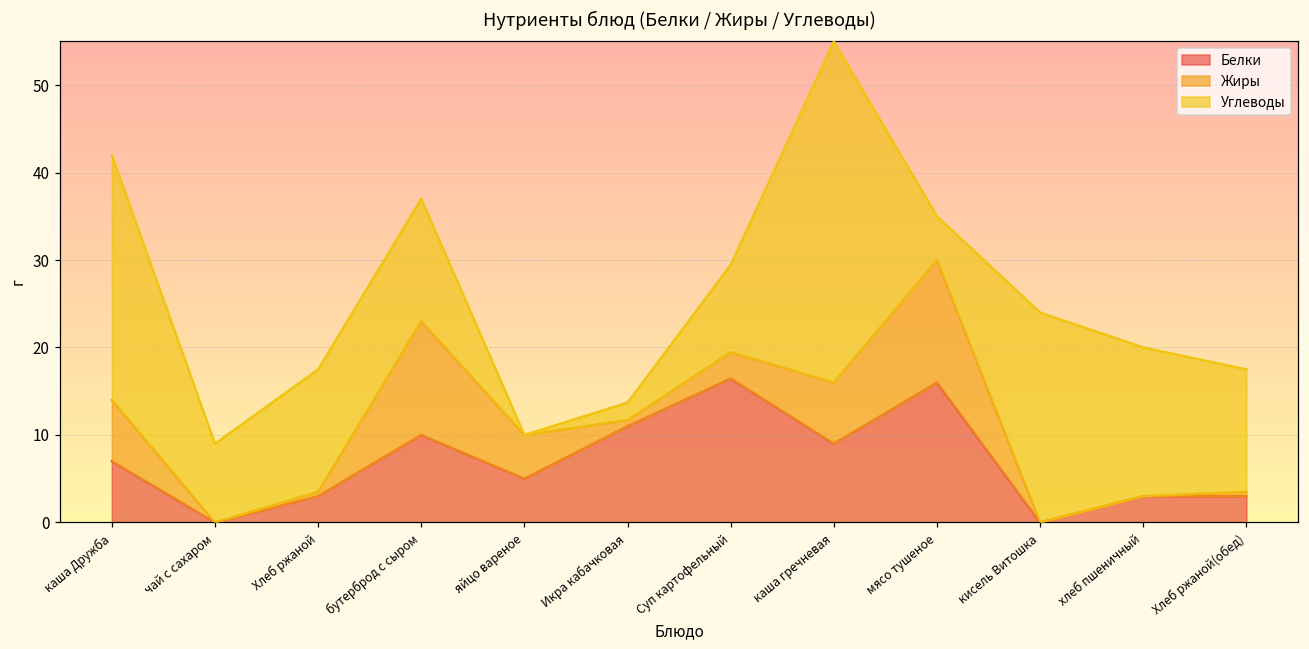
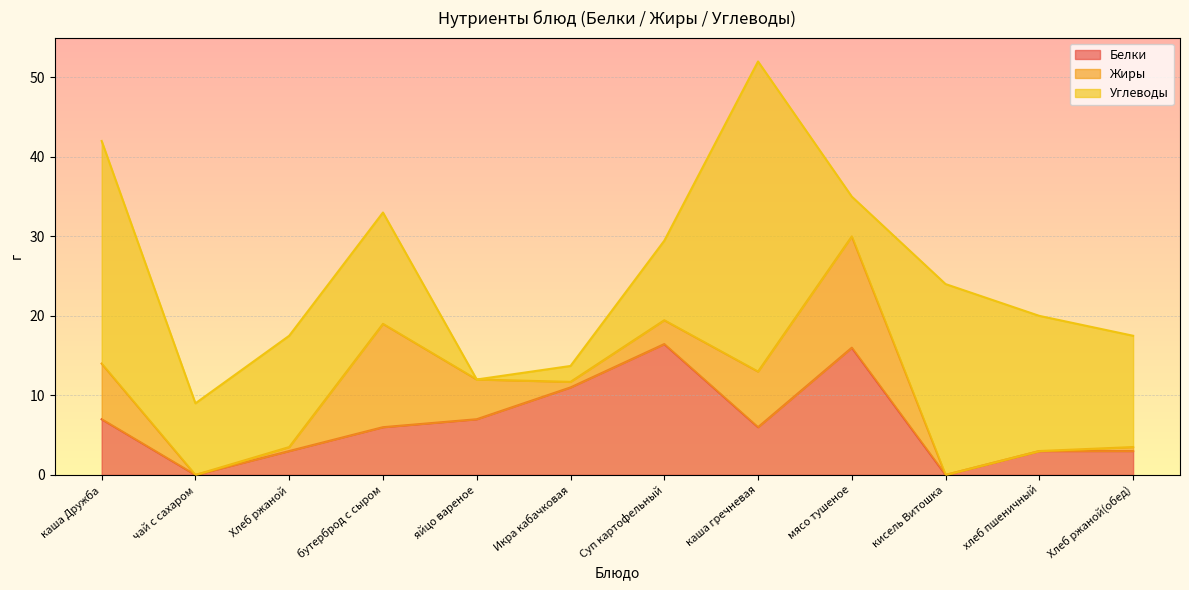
Белки, бутерброд с сыром: 10 -> 6
Белки, яйцо вареное: 5 -> 7
Белки, каша гречневая: 9 -> 6
